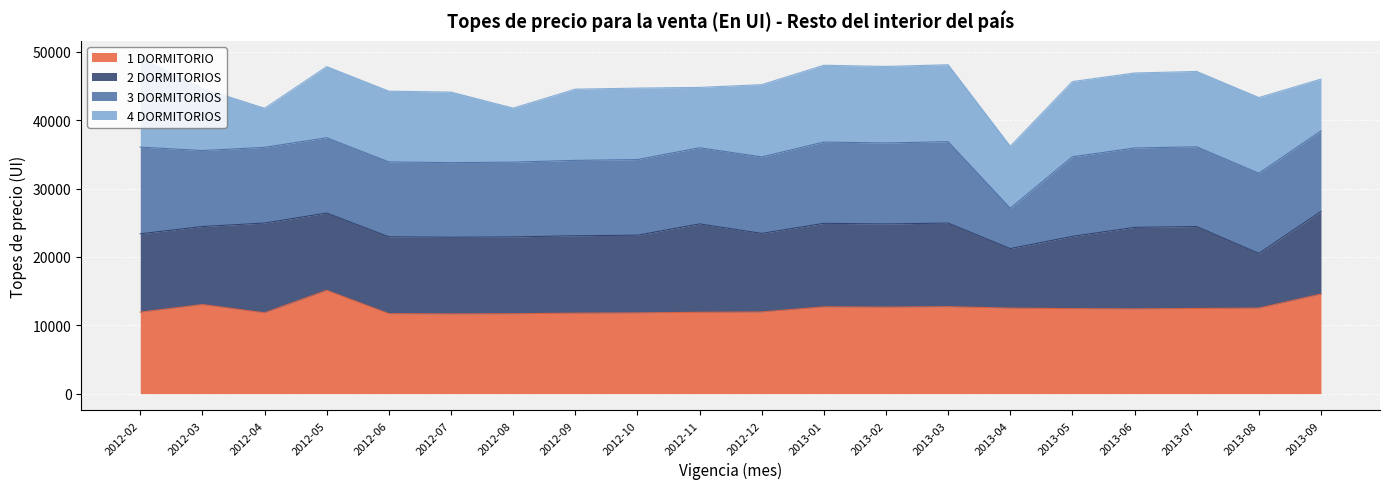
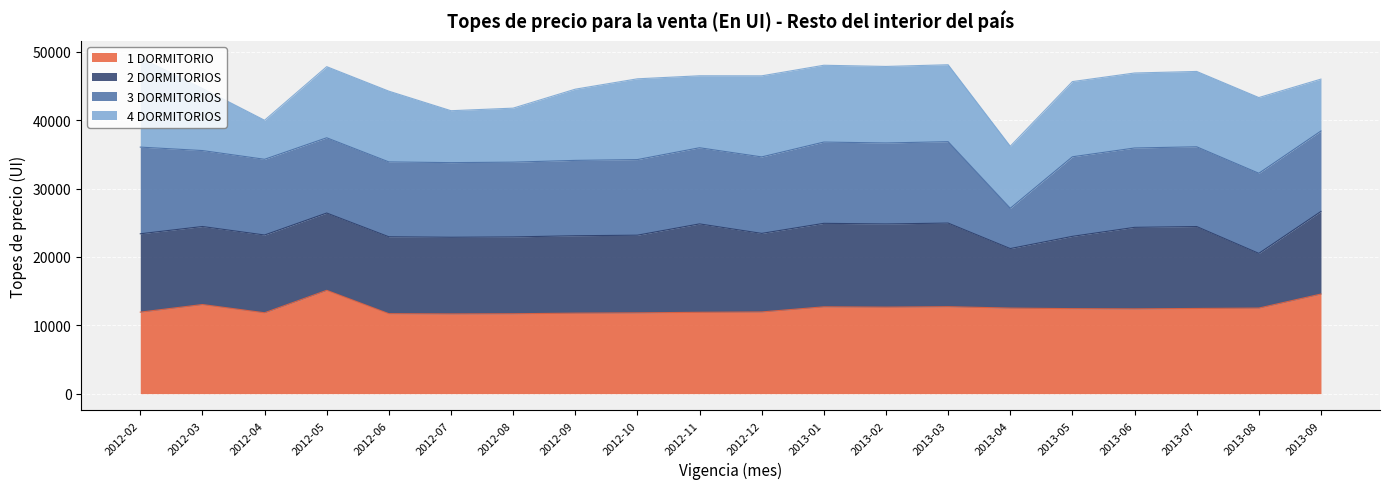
2 DORMITORIOS, 2012-04: 13000 -> 11000
4 DORMITORIOS, 2012-07: 10000 -> 8000
4 DORMITORIOS, 2012-10: 10000 -> 12000
4 DORMITORIOS, 2012-11: 9000 -> 11000
4 DORMITORIOS, 2012-12: 11000 -> 12000
